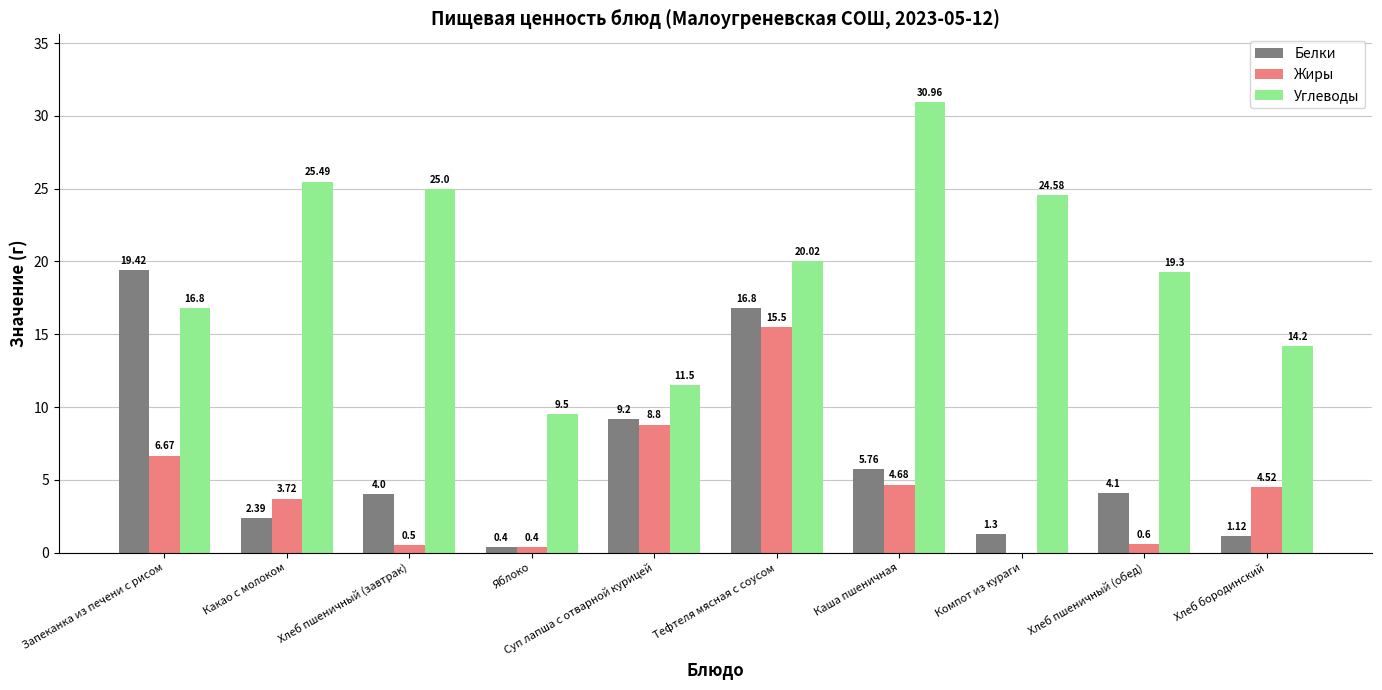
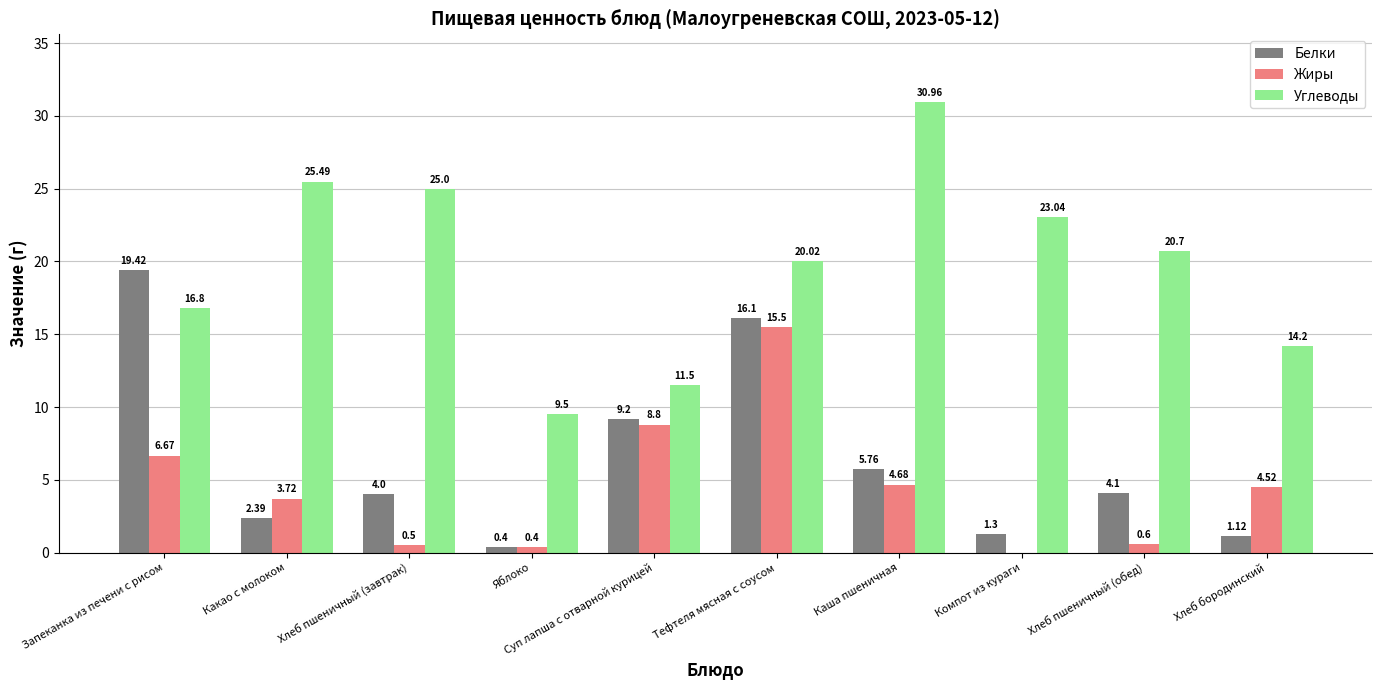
Белки, Тефтеля мясная с соусом: 16.8 -> 16.1
Углеводы, Компот из кураги: 24.58 -> 23.04
Углеводы, Хлеб пшеничный (обед): 19.3 -> 20.7
